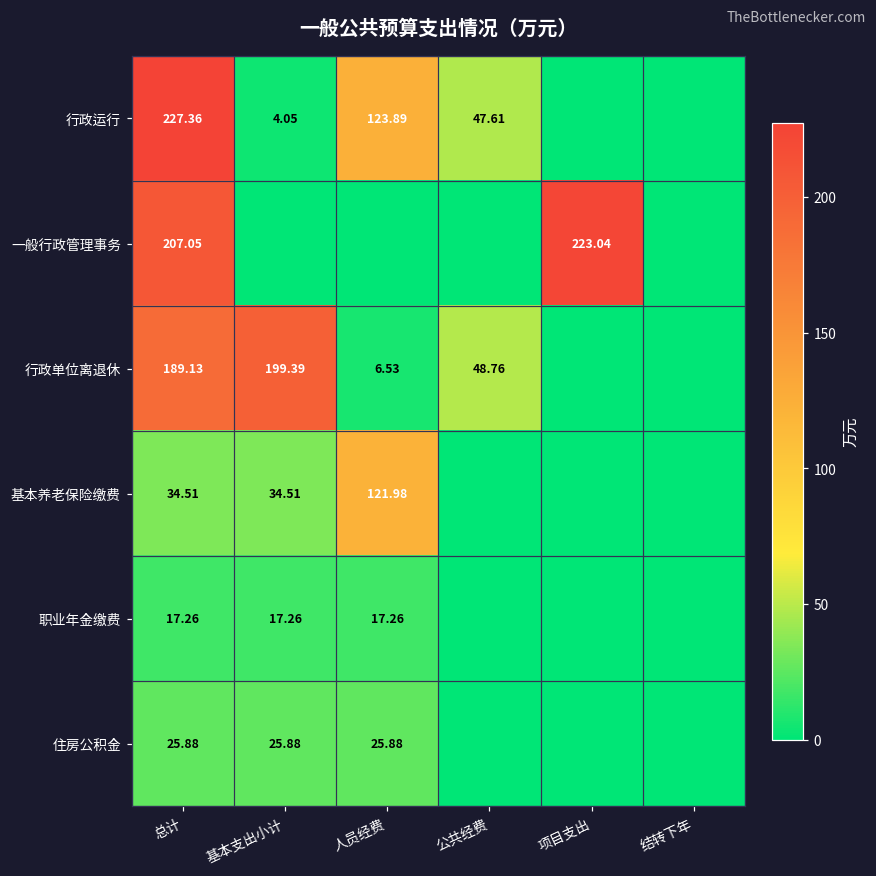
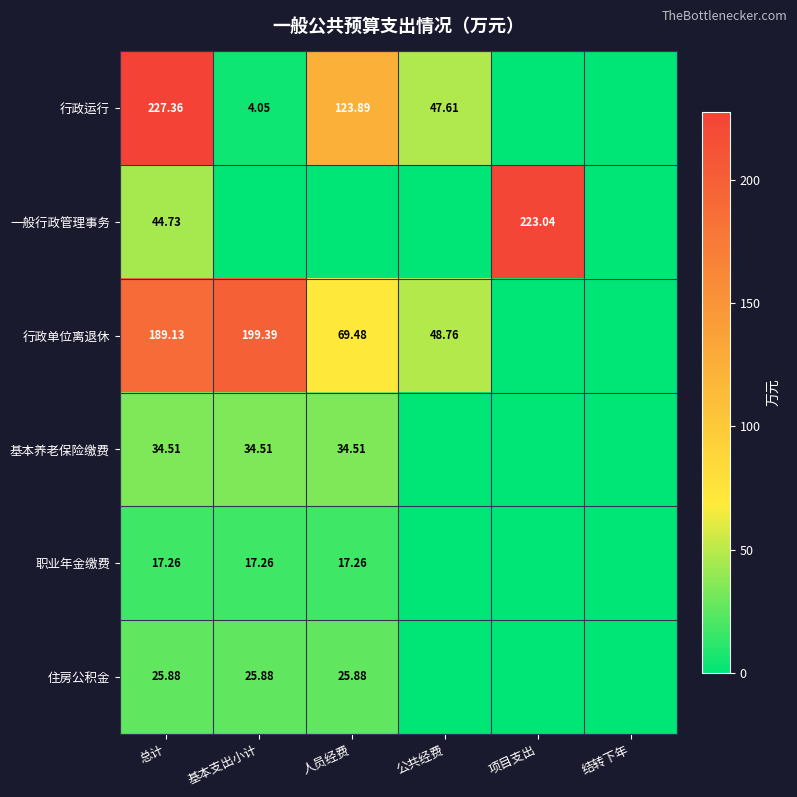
一般行政管理事务, 总计: 207.05 -> 44.73
行政单位离退休, 人员经费: 6.53 -> 69.48
基本养老保险缴费, 人员经费: 121.98 -> 34.51
